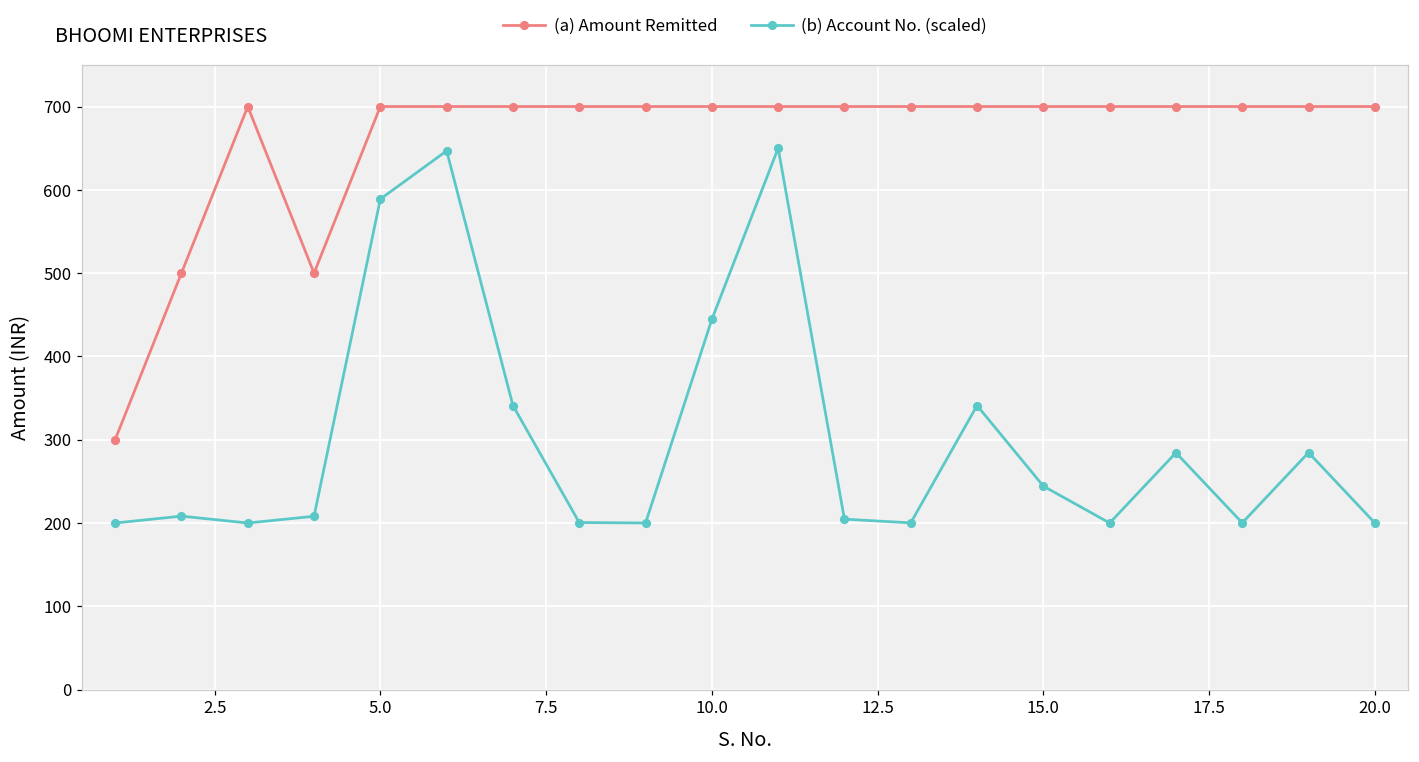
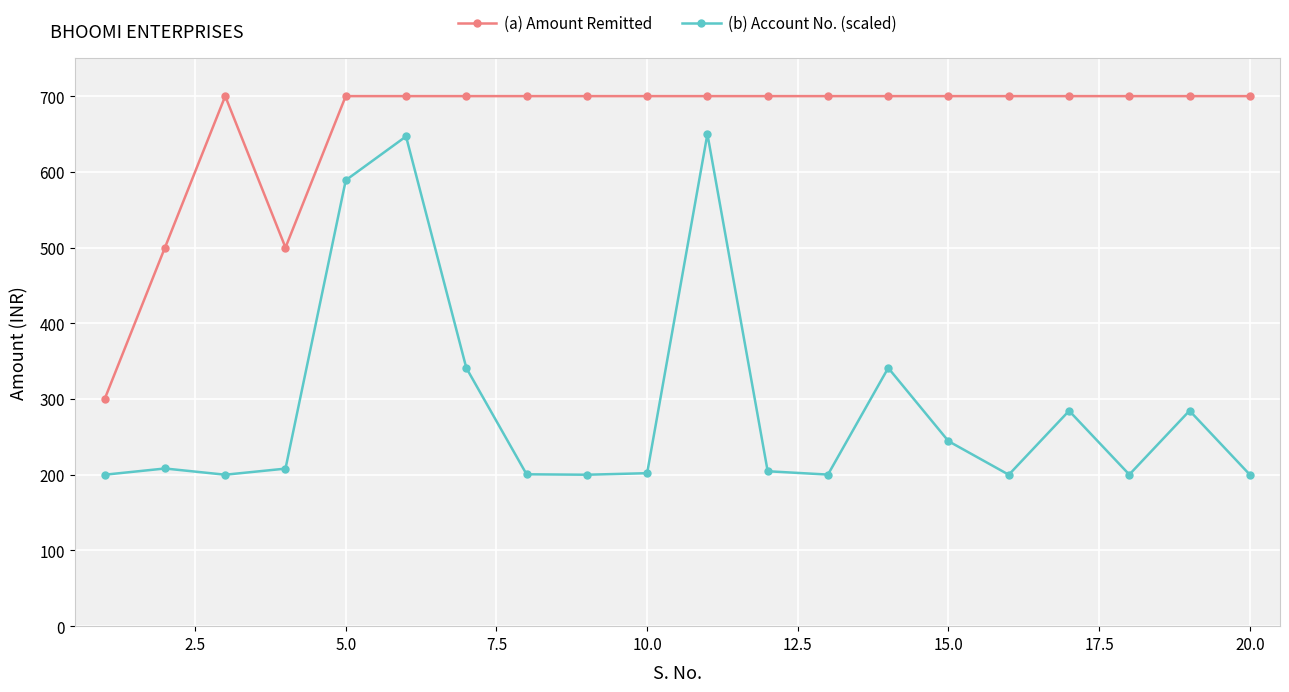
(b) Account No. (scaled), 10.0: 440 -> 200
